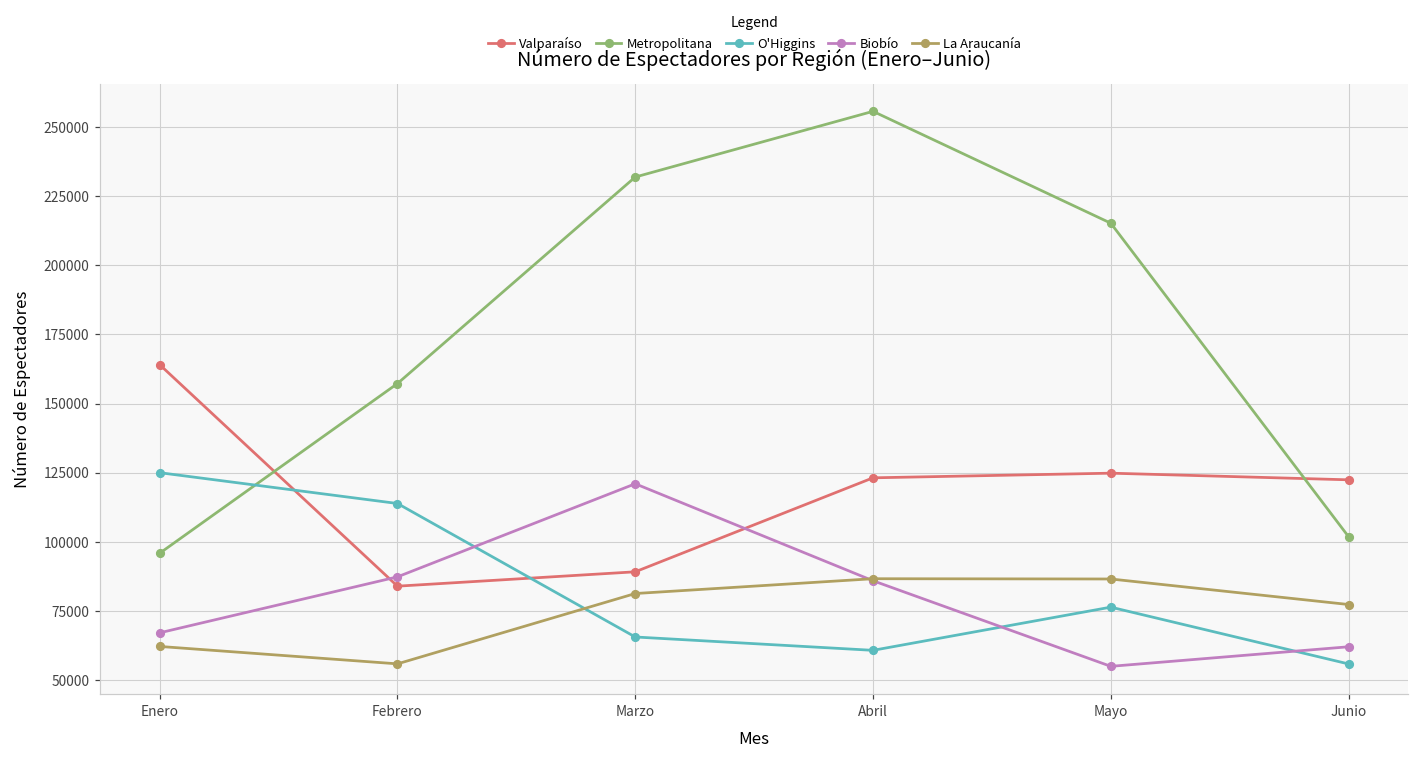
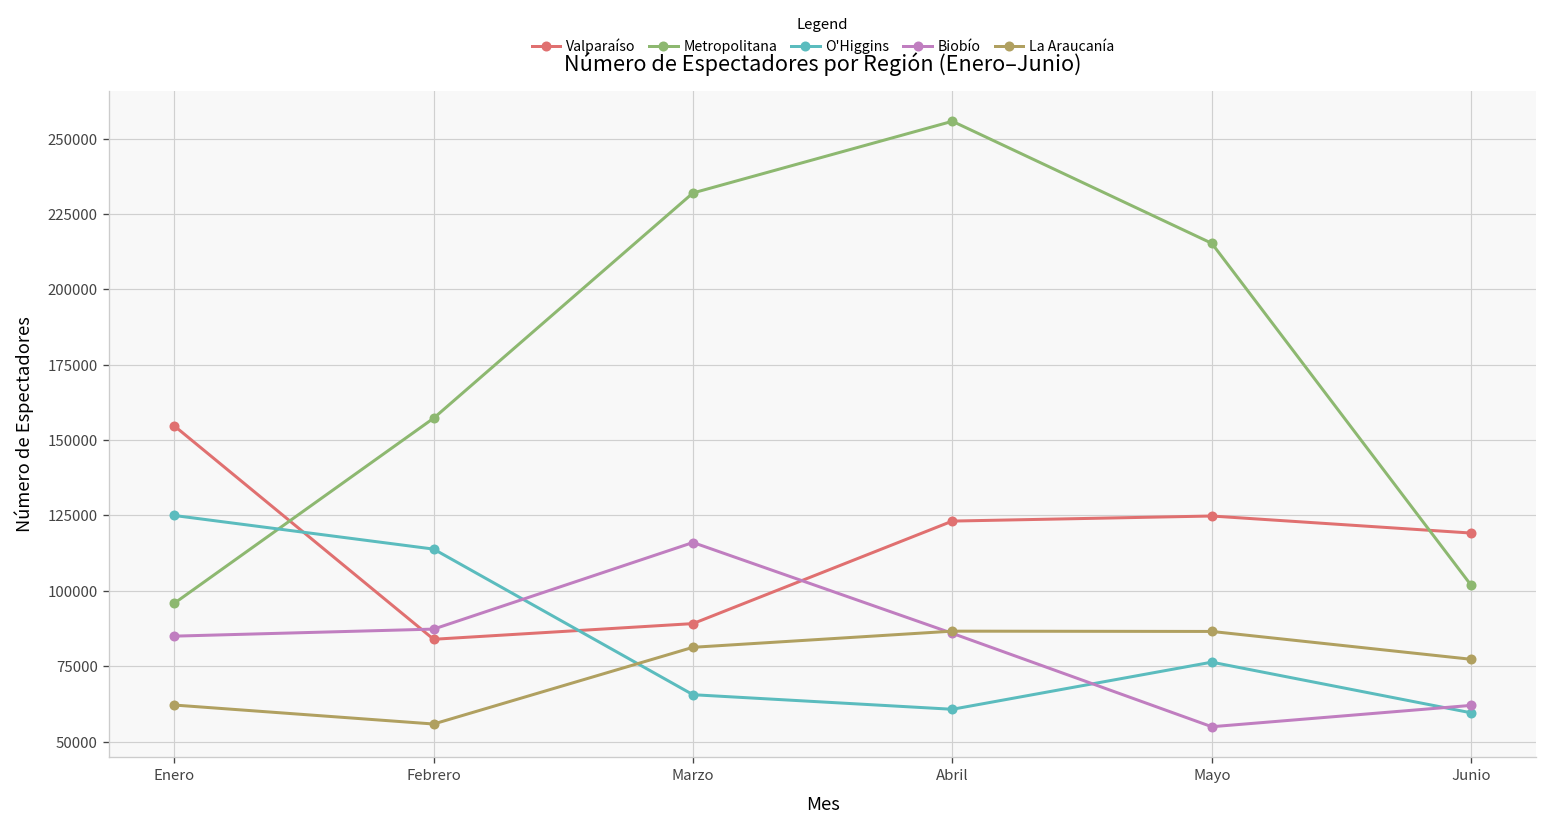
Valparaíso, Enero: 164000 -> 155000
Biobío, Enero: 67000 -> 85000
Biobío, Marzo: 121000 -> 116000
Valparaíso, Junio: 122000 -> 119000
O'Higgins, Junio: 56000 -> 60000
